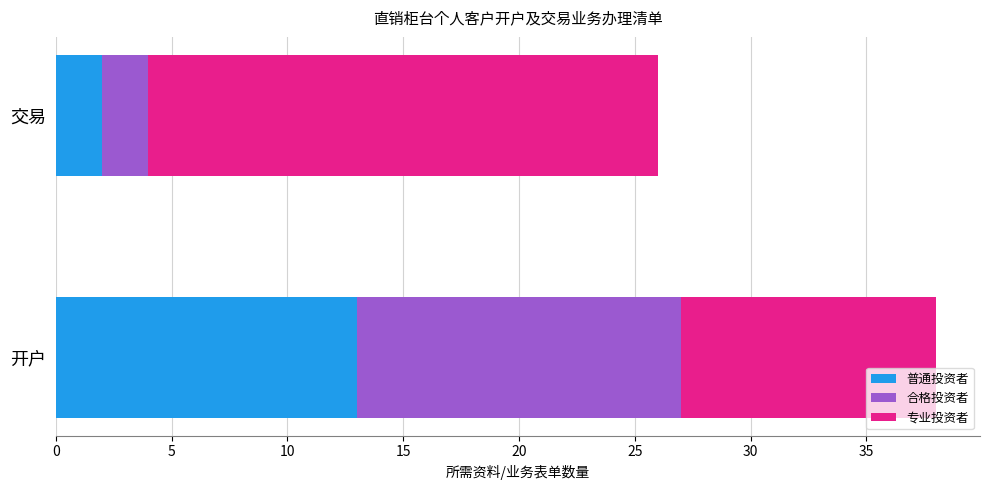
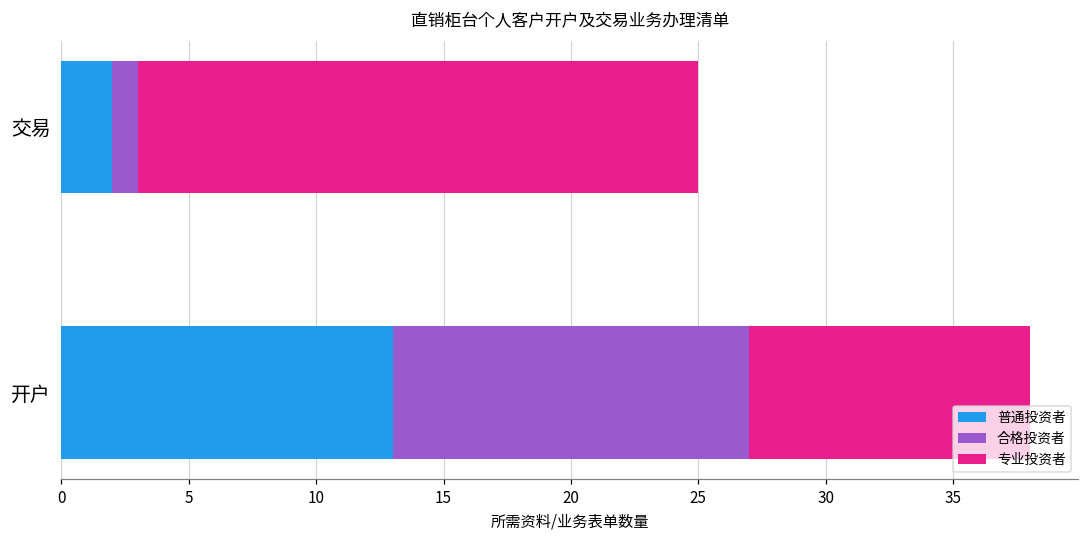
合格投资者, 交易: 2 -> 1
